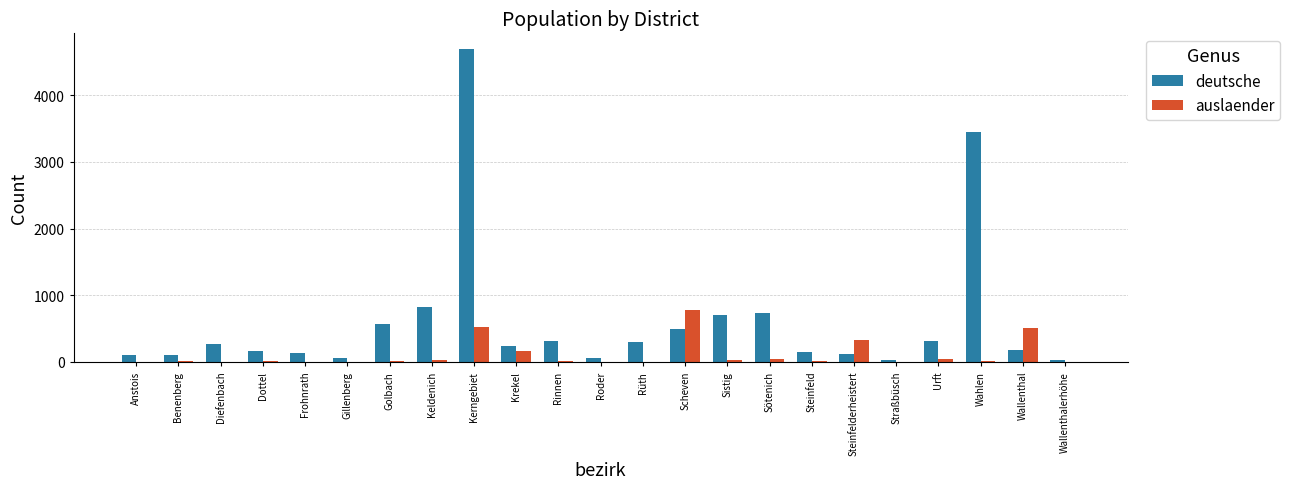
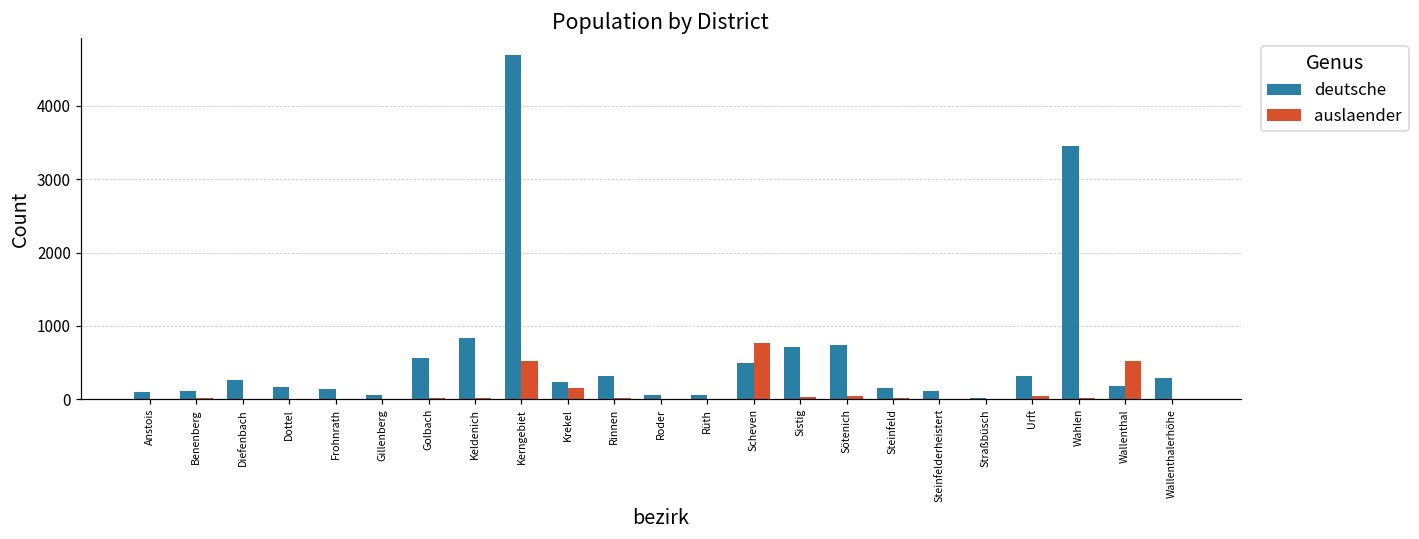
deutsche, Rüth: 300 -> 100
auslaender, Steinfelderheistert: 300 -> 0
deutsche, Wallenthalerhöhe: 0 -> 300
